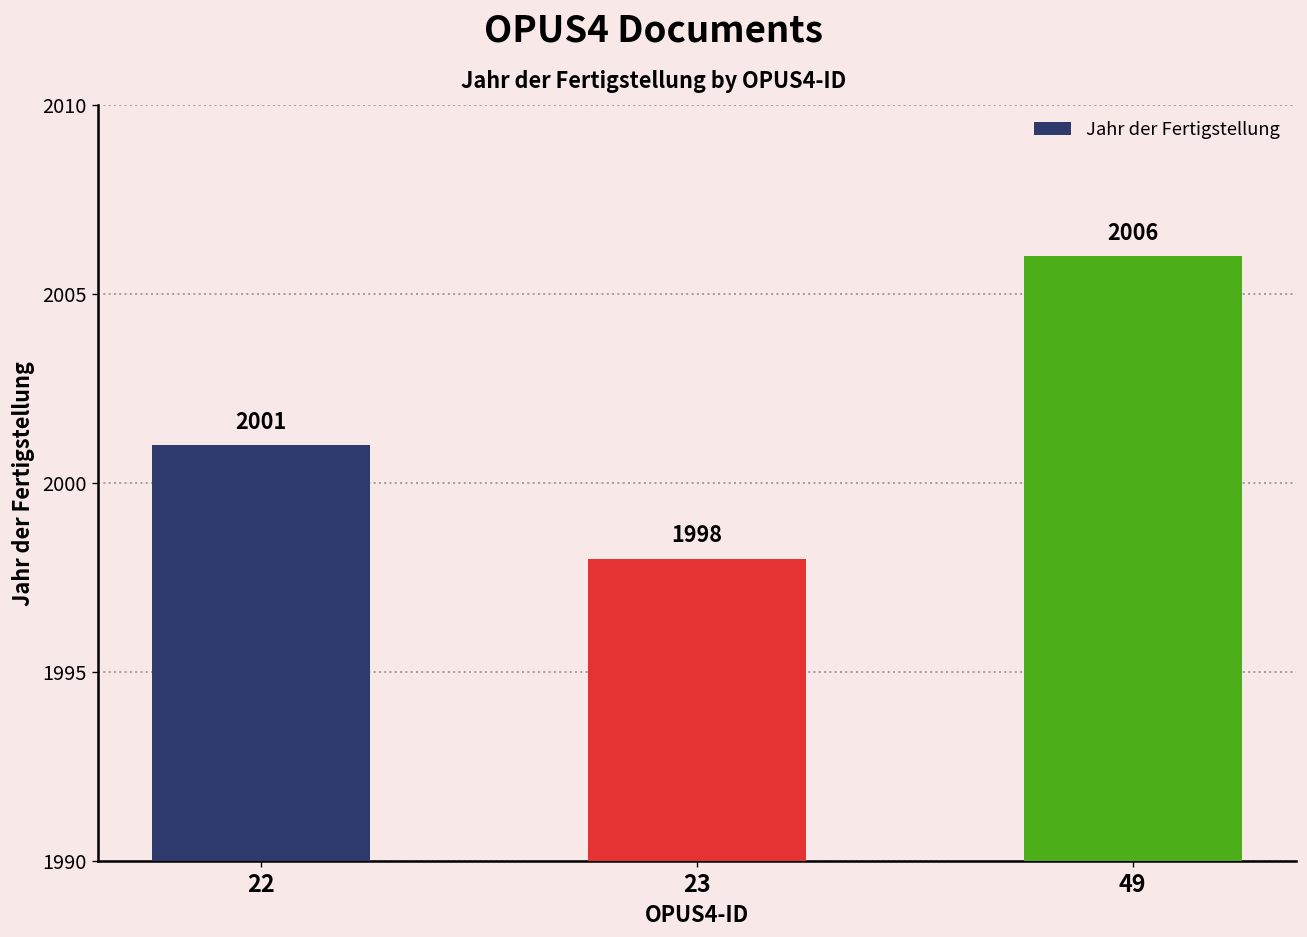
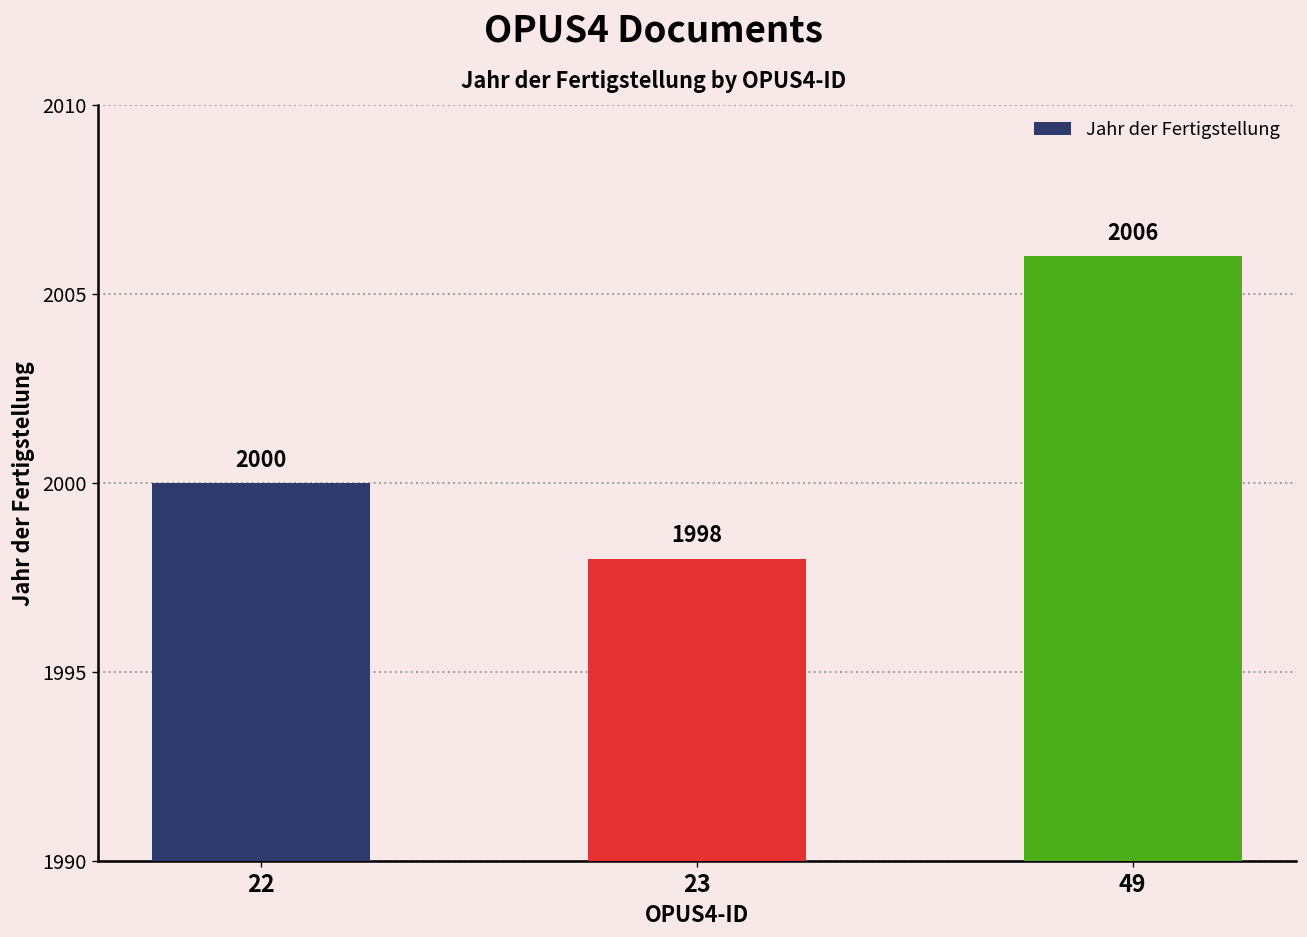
22: 2001 -> 2000
